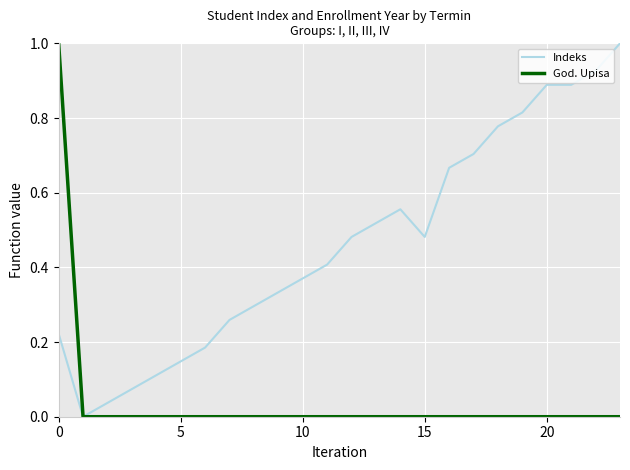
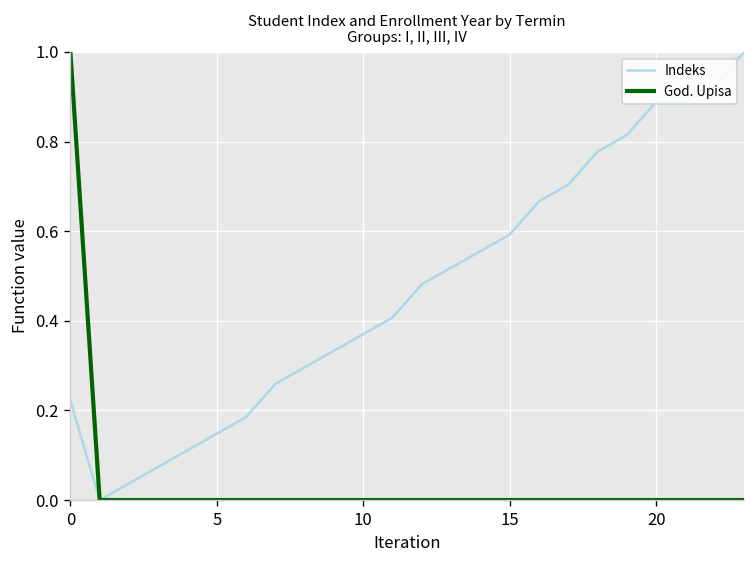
Indeks, 15: 0.48 -> 0.59
